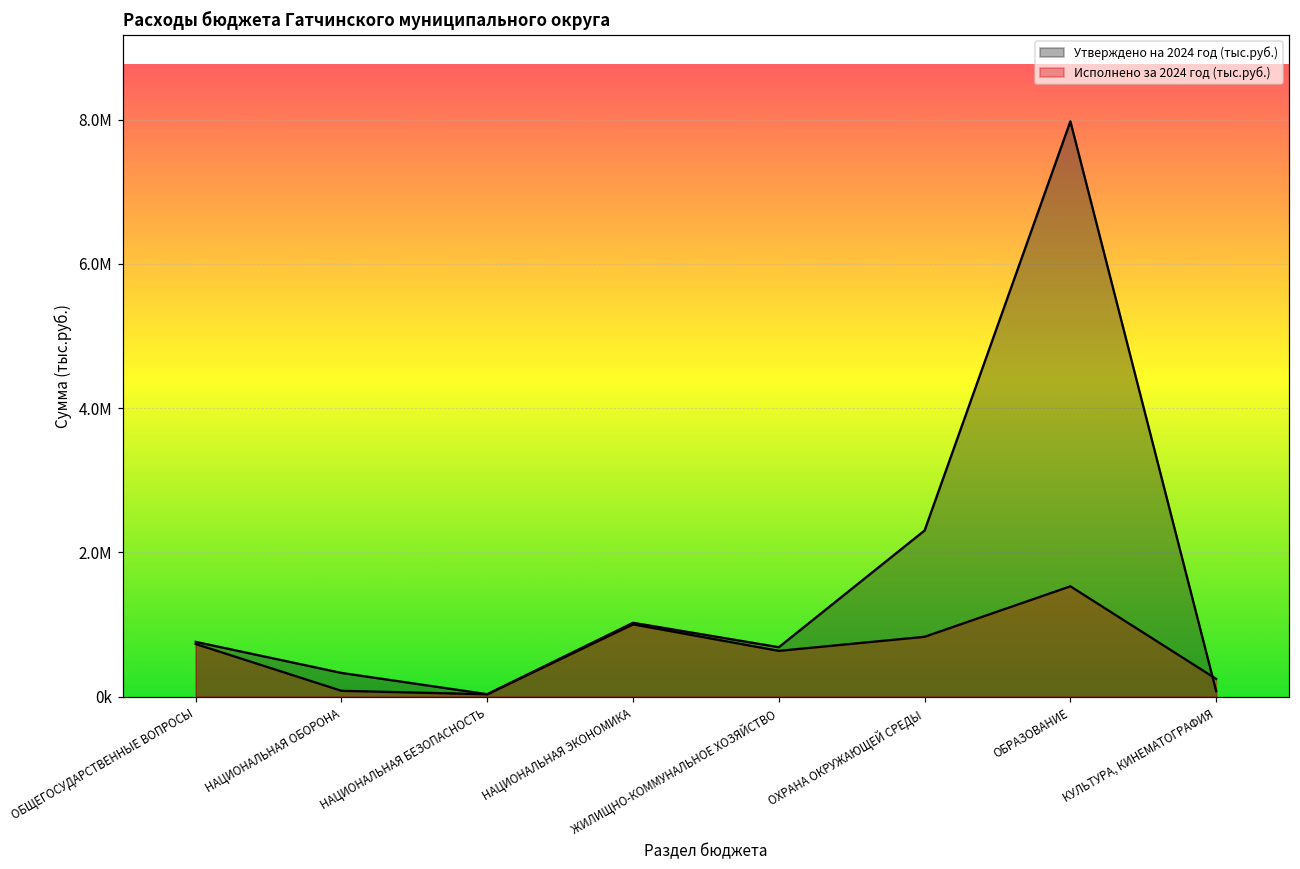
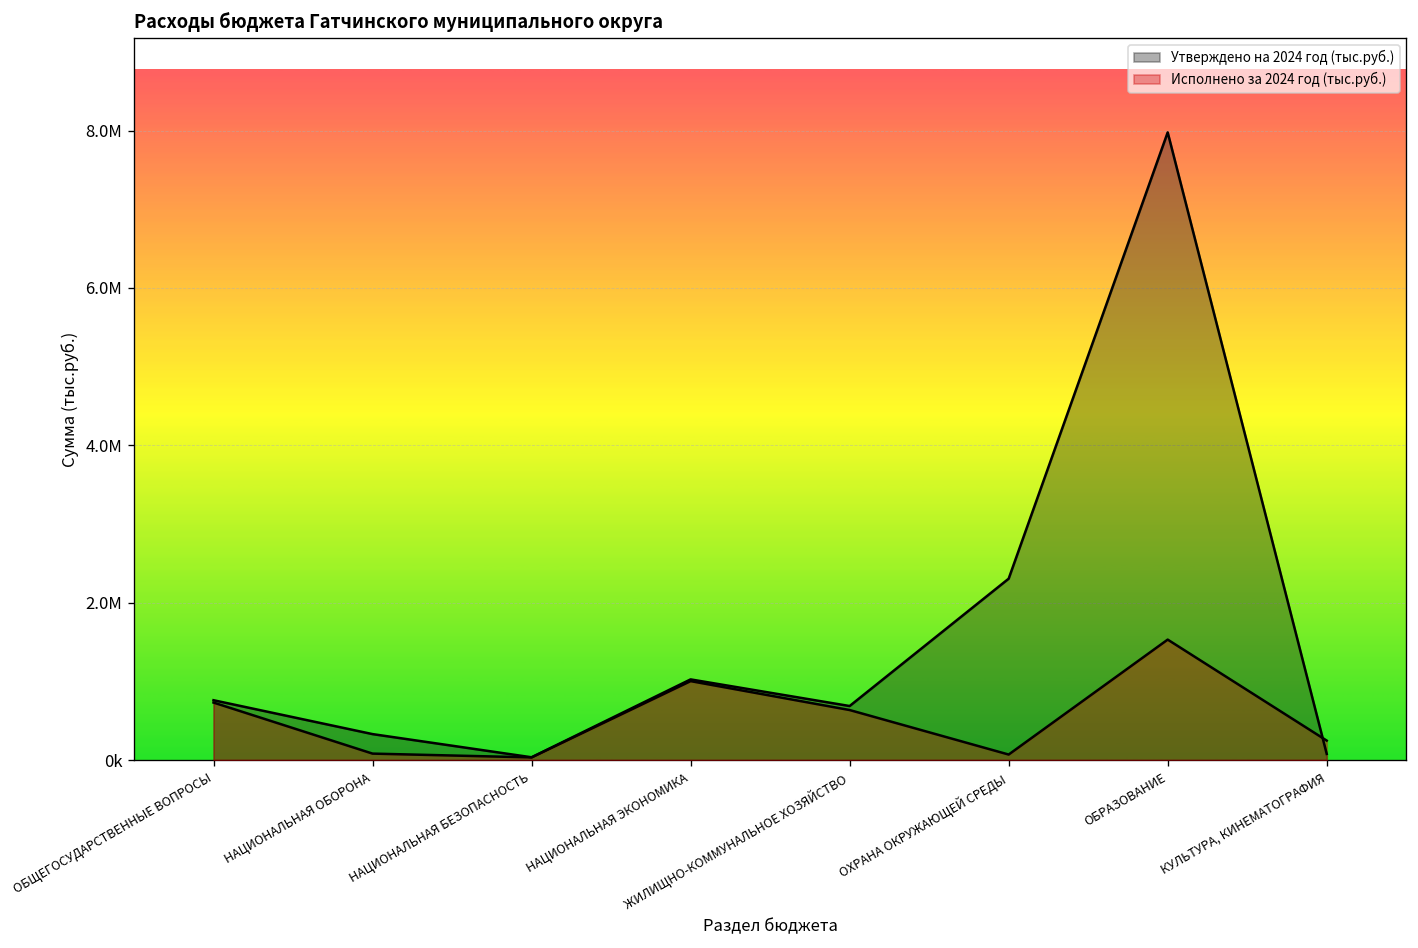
Исполнено за 2024 год (тыс.руб.), ОХРАНА ОКРУЖАЮЩЕЙ СРЕДЫ: 800000 -> 100000
